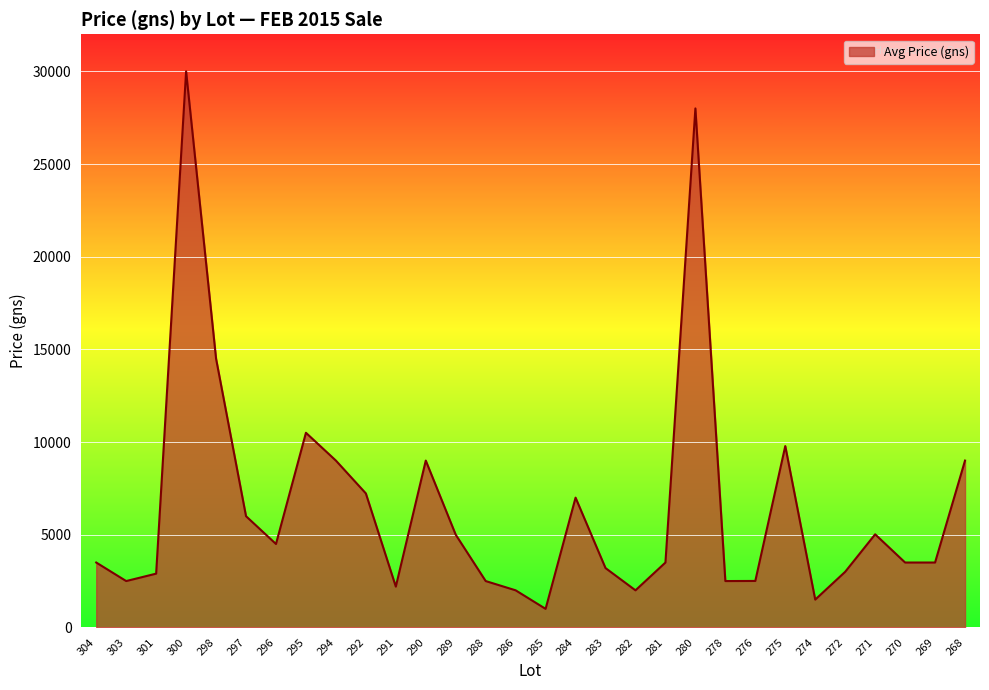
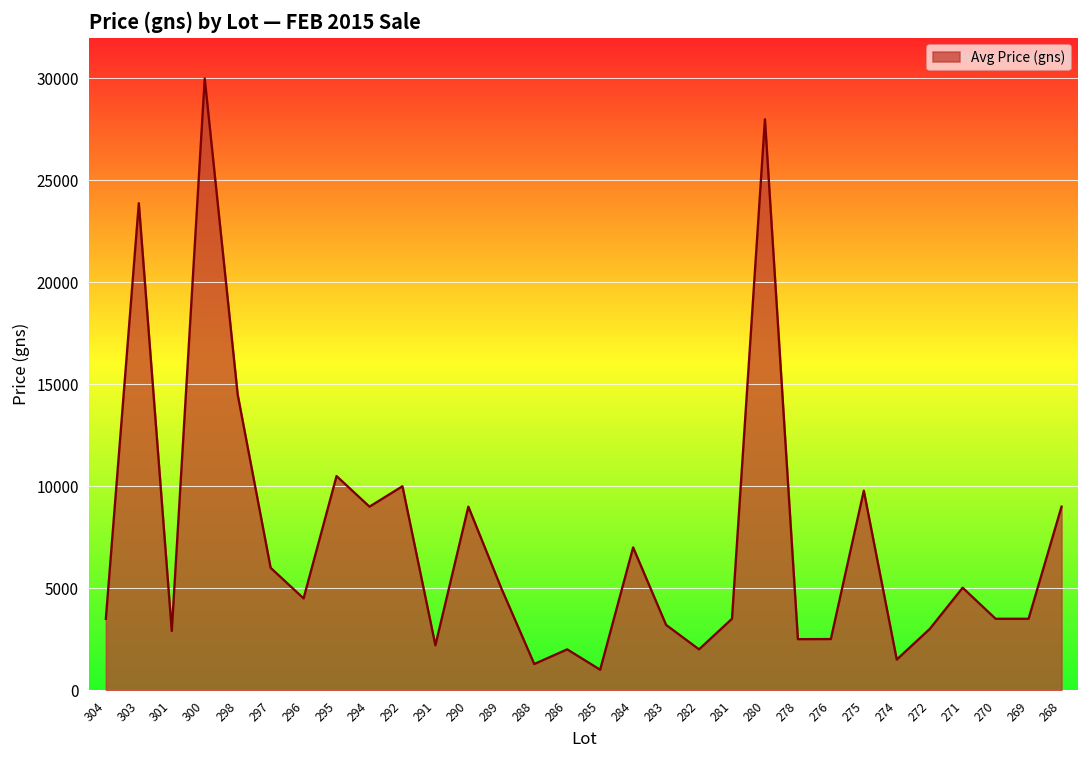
303: 2500 -> 23900
292: 7200 -> 10000
288: 2500 -> 1300
